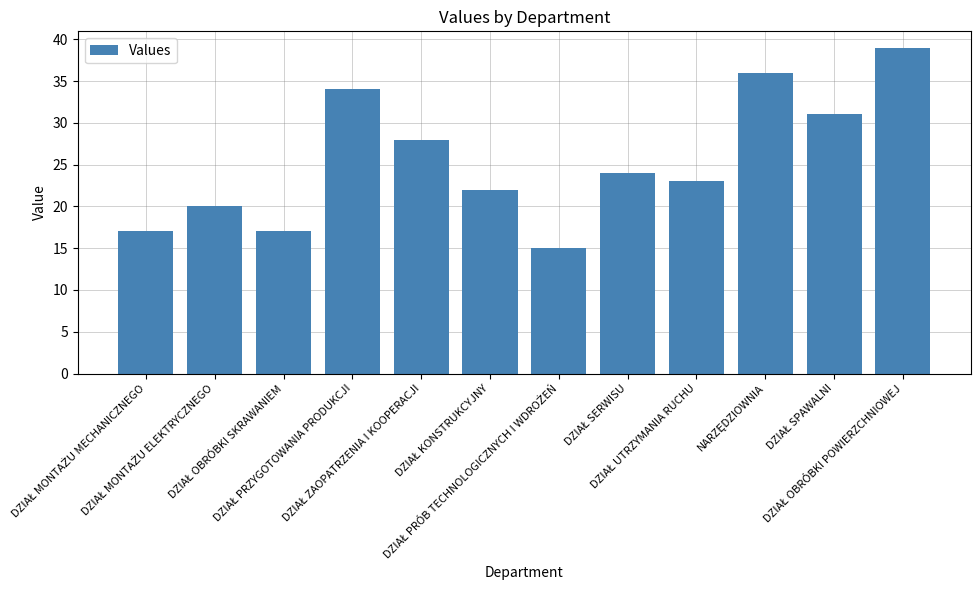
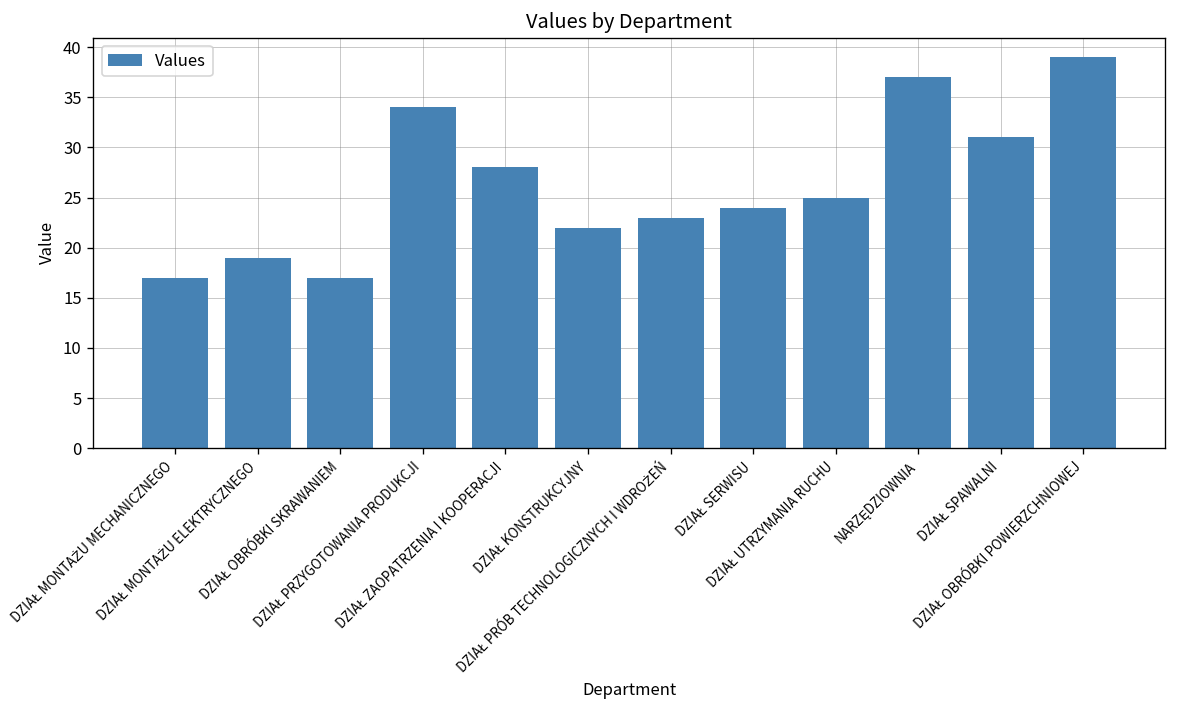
DZIAŁ MONTAŻU ELEKTRYCZNEGO: 20 -> 19
DZIAŁ PRÓB TECHNOLOGICZNYCH I WDROŻEŃ: 15 -> 23
DZIAŁ UTRZYMANIA RUCHU: 23 -> 25
NARZĘDZIOWNIA: 36 -> 37
